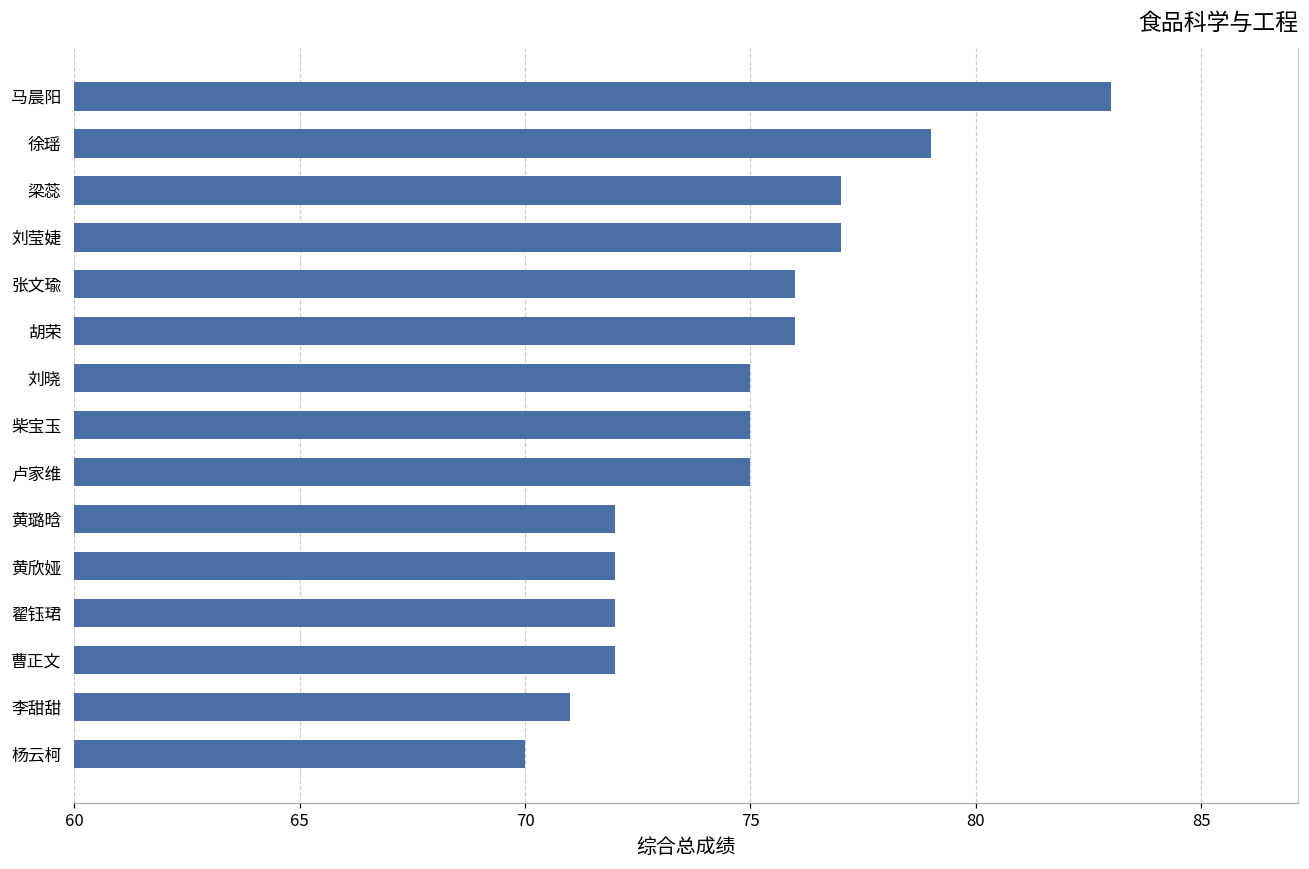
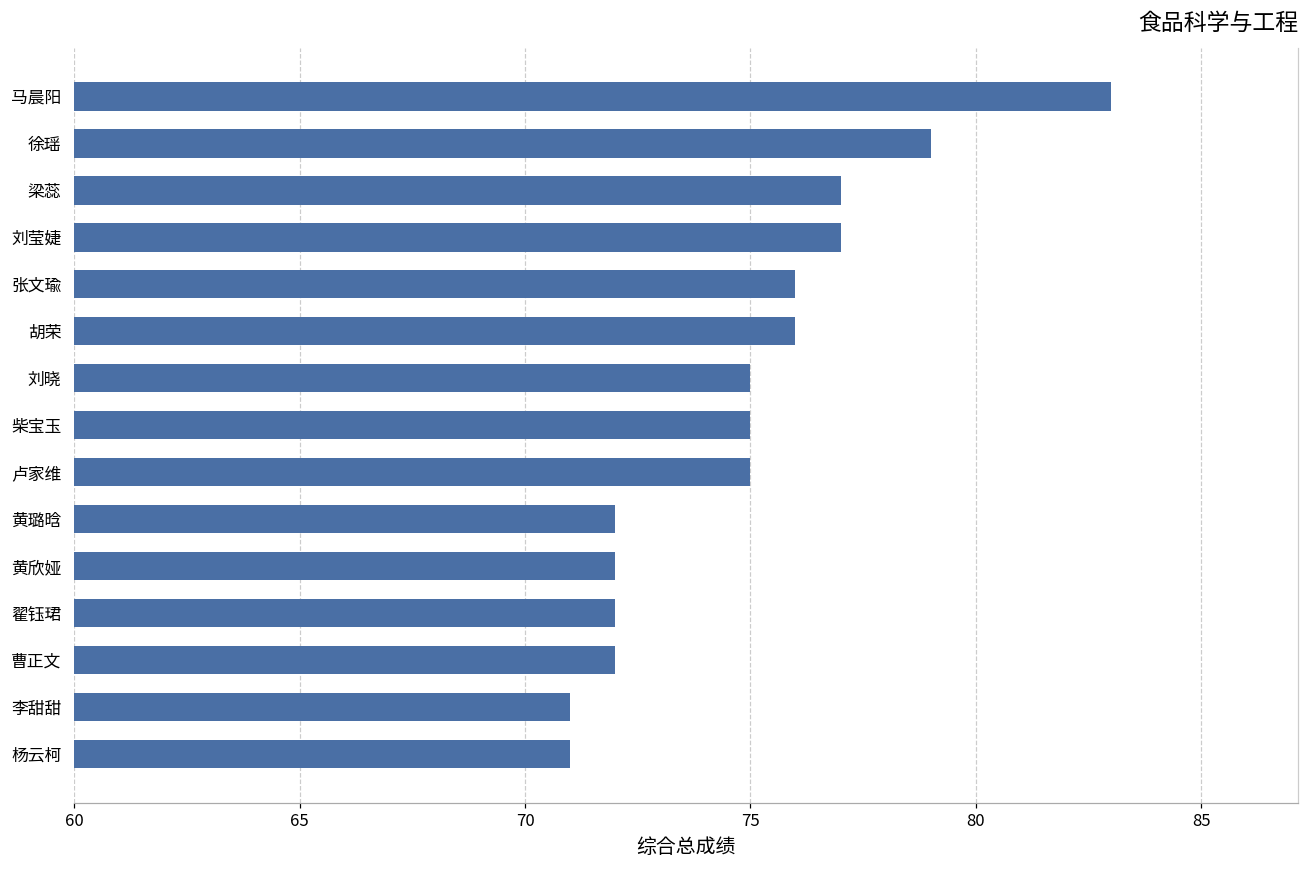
杨云柯: 70 -> 71
